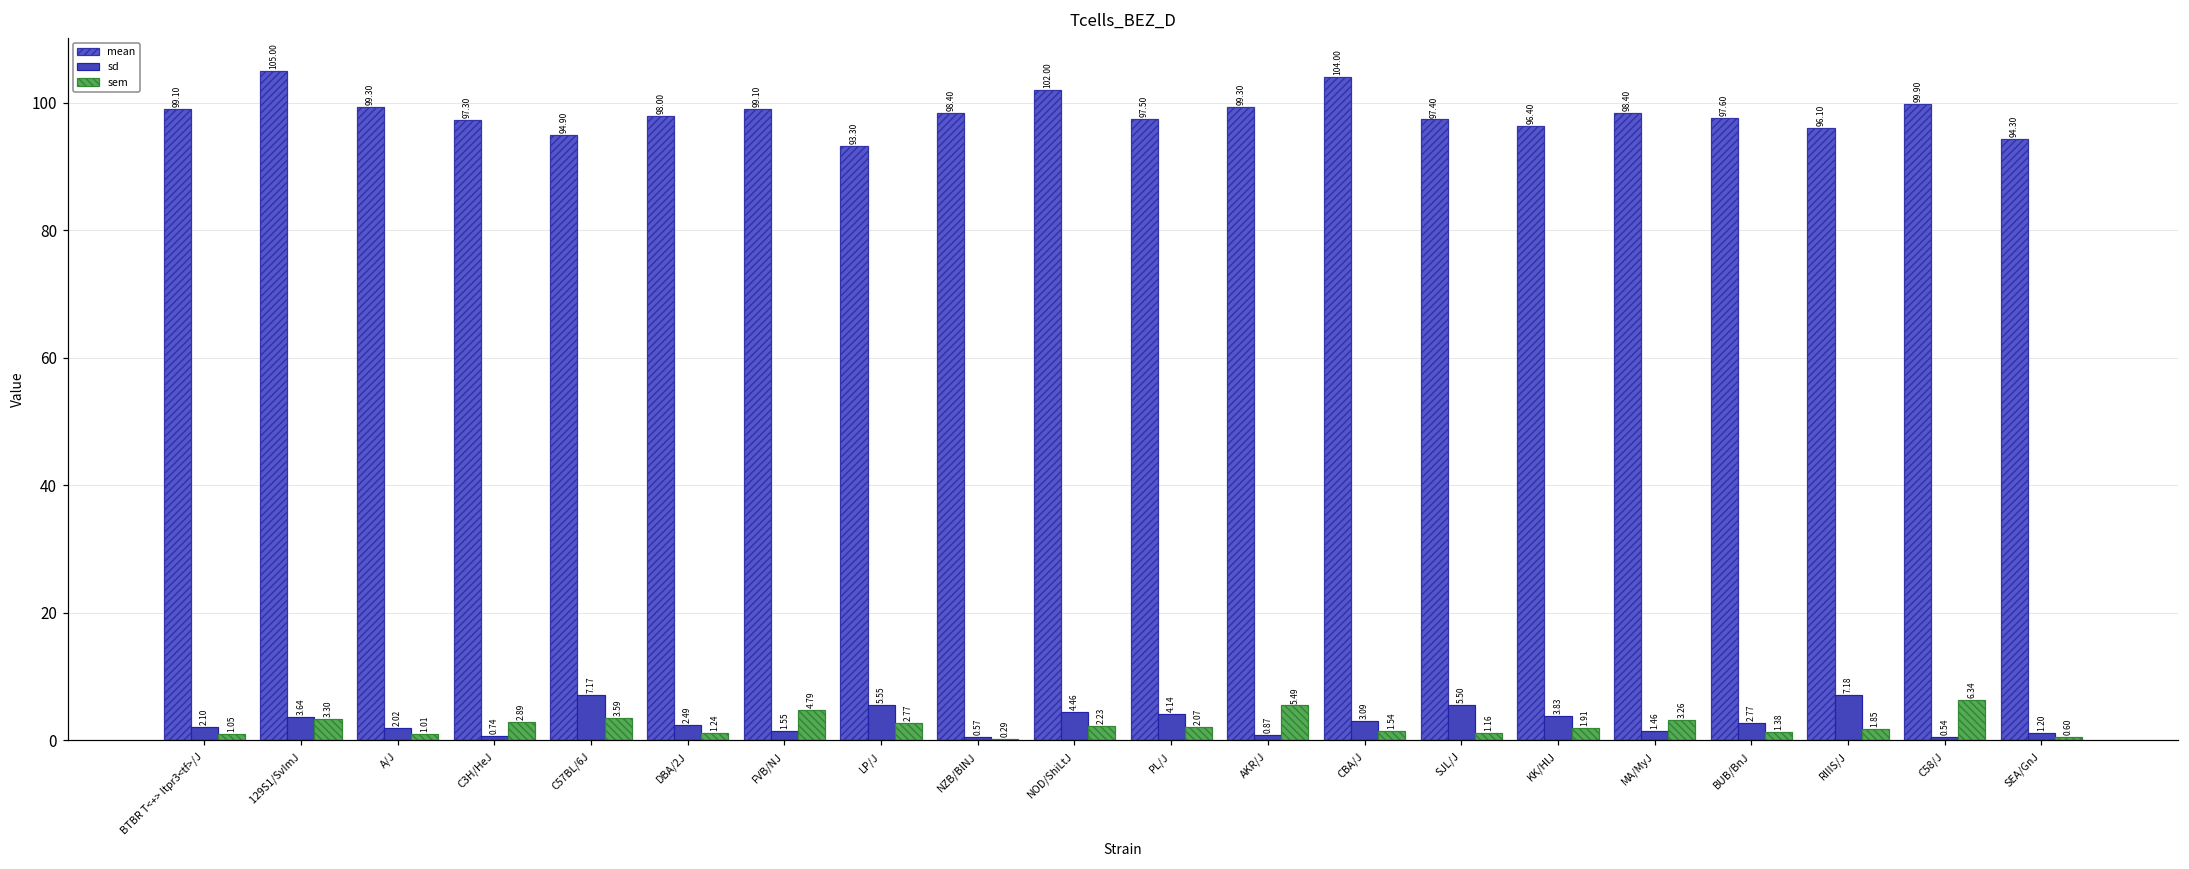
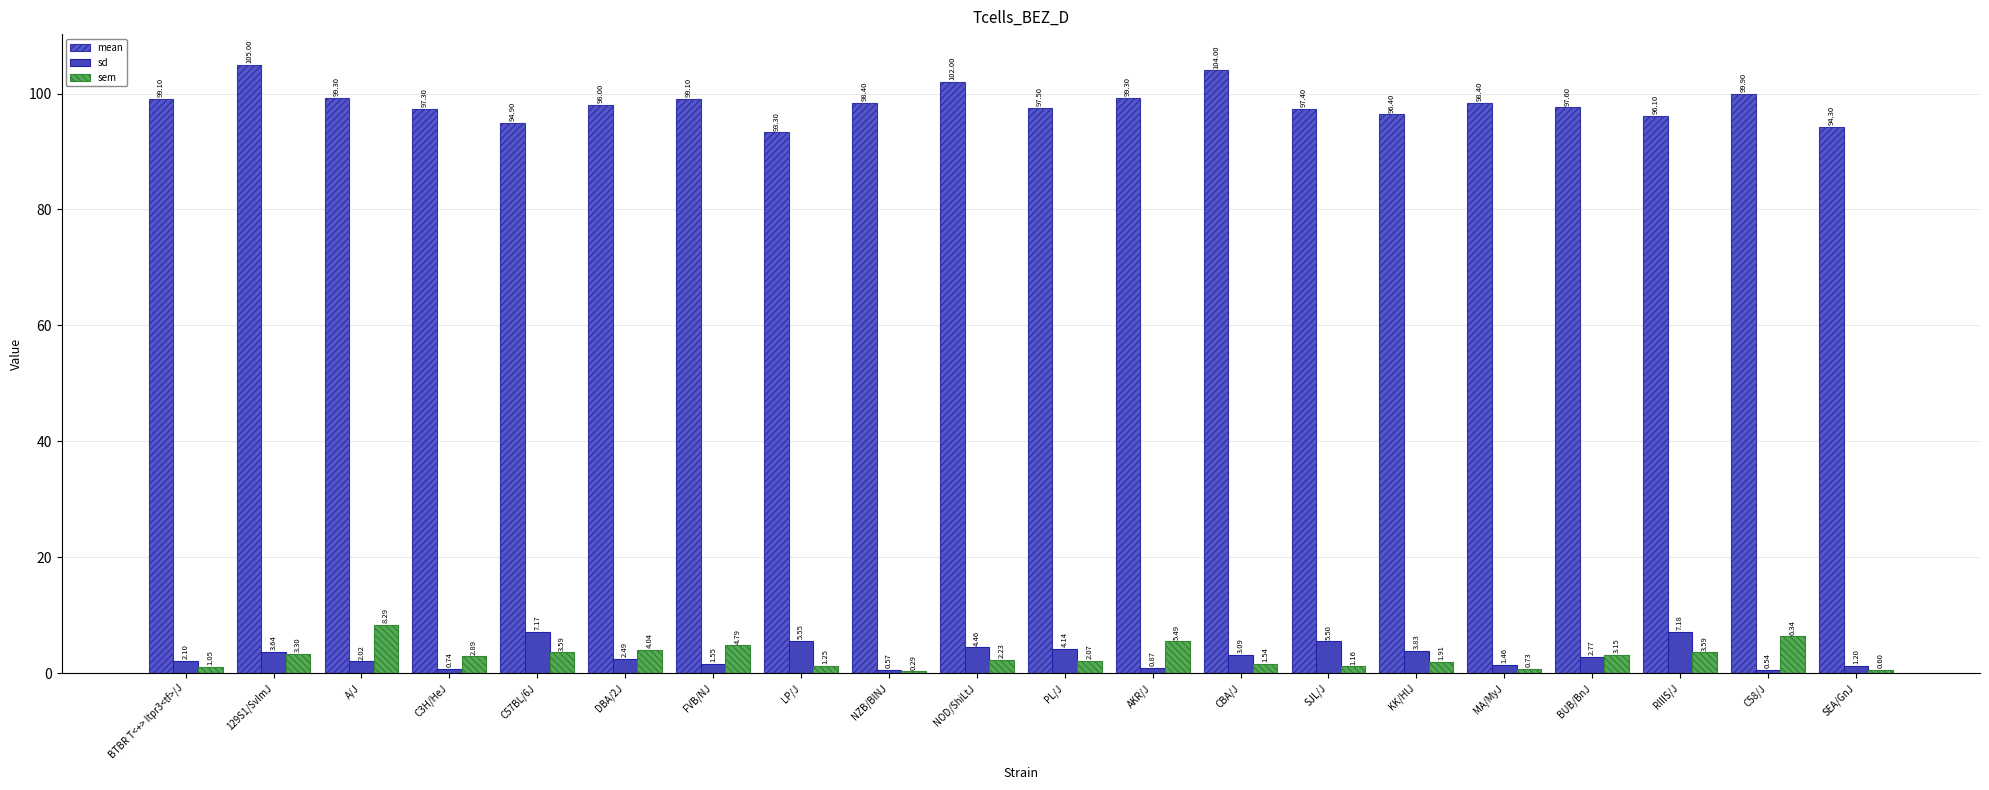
sem, A/J: 1.01 -> 8.29
sem, DBA/2J: 1.24 -> 4.04
sem, LP/J: 2.77 -> 1.25
sem, MA/MyJ: 3.26 -> 0.73
sem, BUB/BnJ: 1.38 -> 3.15
sem, RIIIS/J: 1.85 -> 3.59
